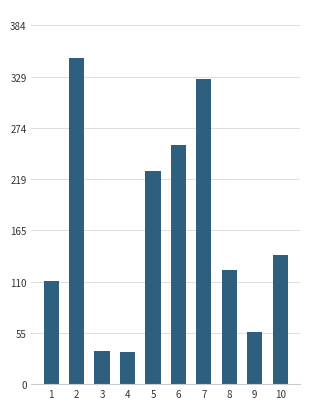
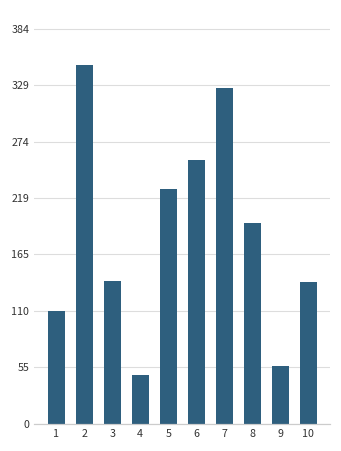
3: 40 -> 140
4: 30 -> 50
8: 120 -> 200
